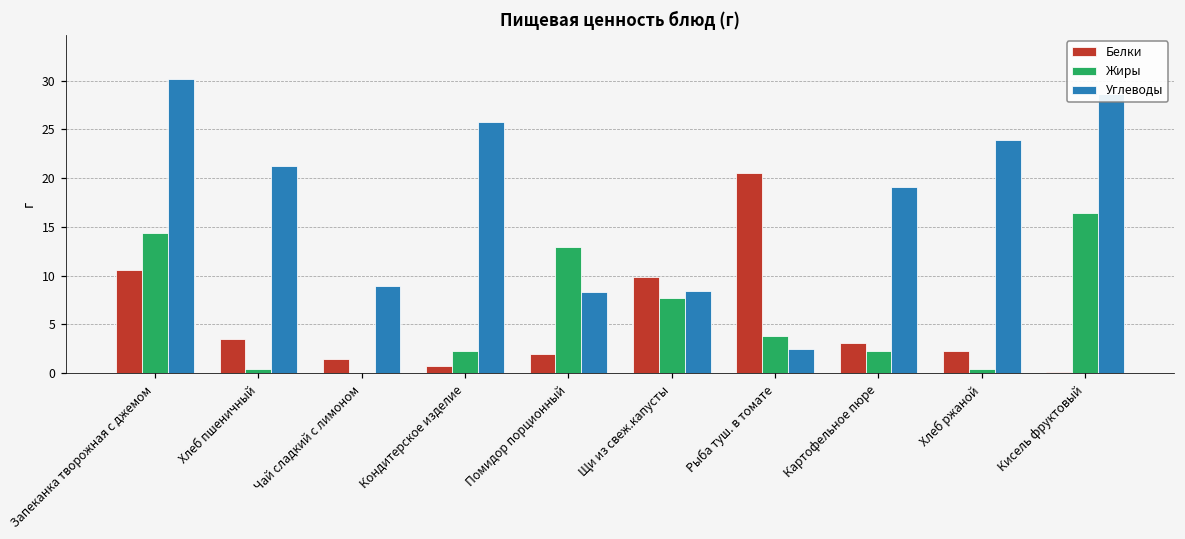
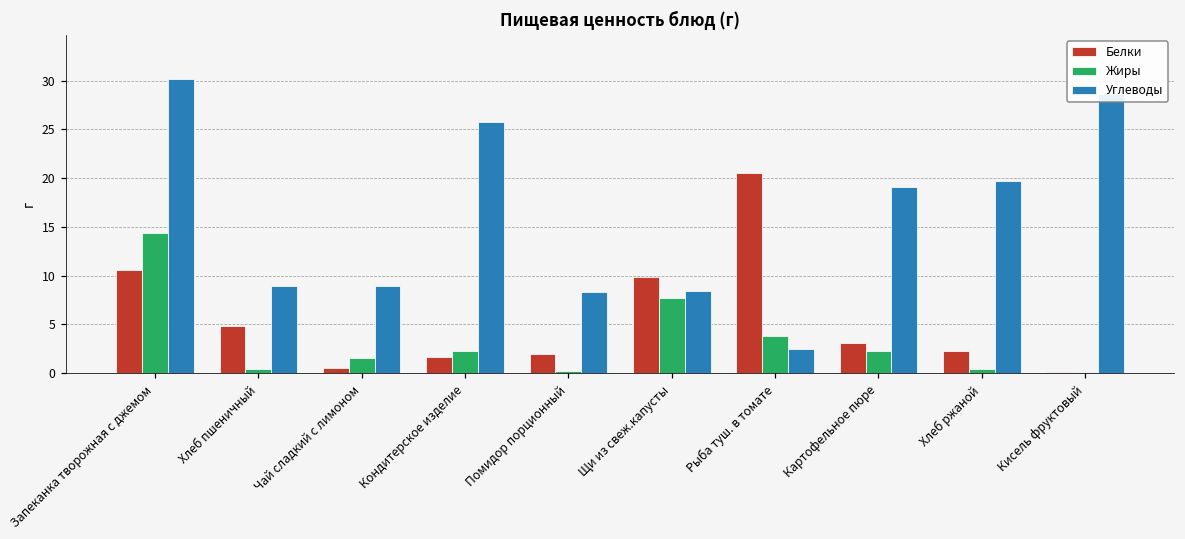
Белки, Хлеб пшеничный: 3 -> 5
Углеводы, Хлеб пшеничный: 21 -> 9
Белки, Чай сладкий с лимоном: 1.4 -> 0.5
Жиры, Чай сладкий с лимоном: 0 -> 2
Белки, Кондитерское изделие: 1 -> 2
Жиры, Помидор порционный: 13 -> 0
Углеводы, Хлеб ржаной: 24 -> 20
Жиры, Кисель фруктовый: 16 -> 0
